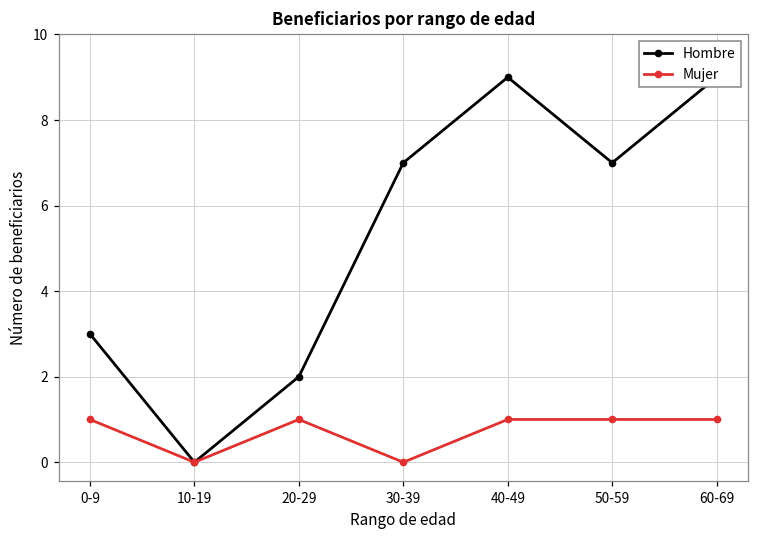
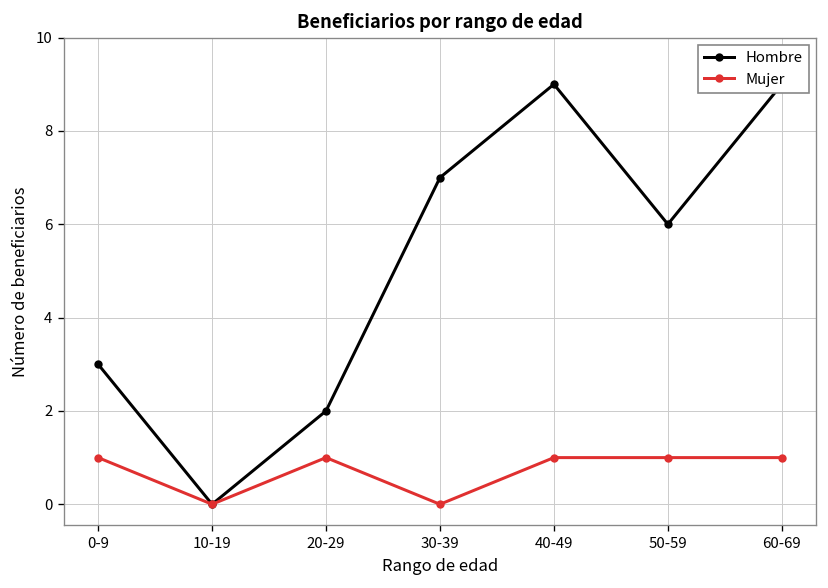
Hombre, 50-59: 7 -> 6
